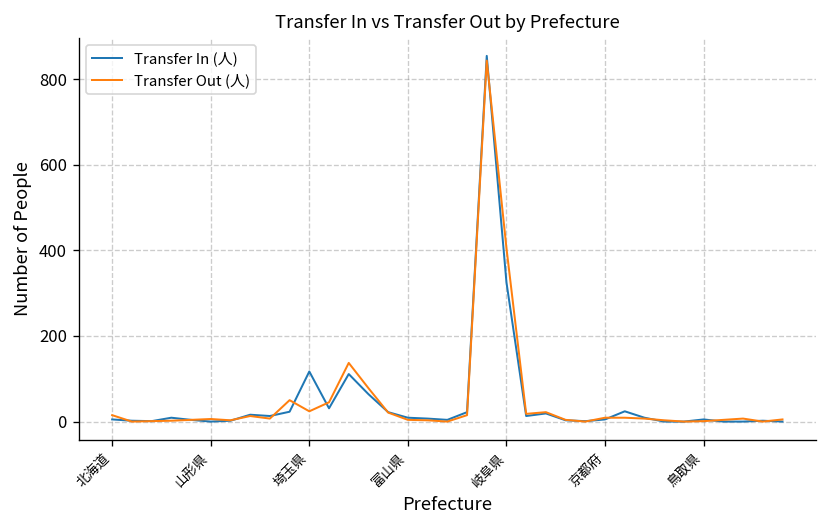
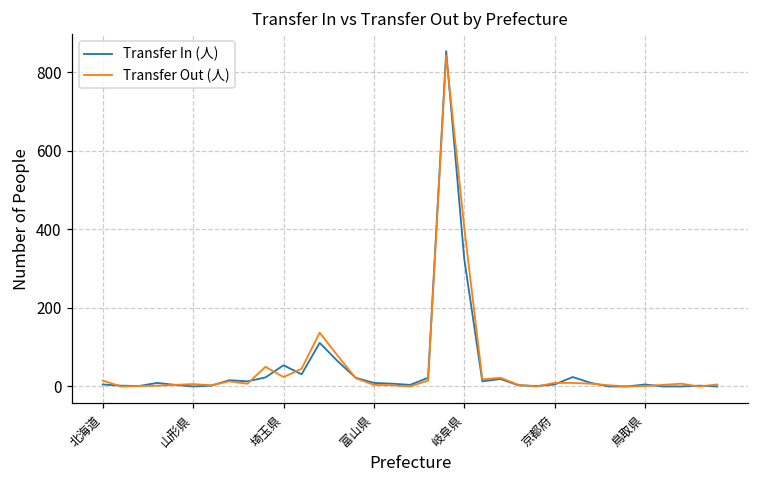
Transfer In (人), 埼玉県: 120 -> 50
